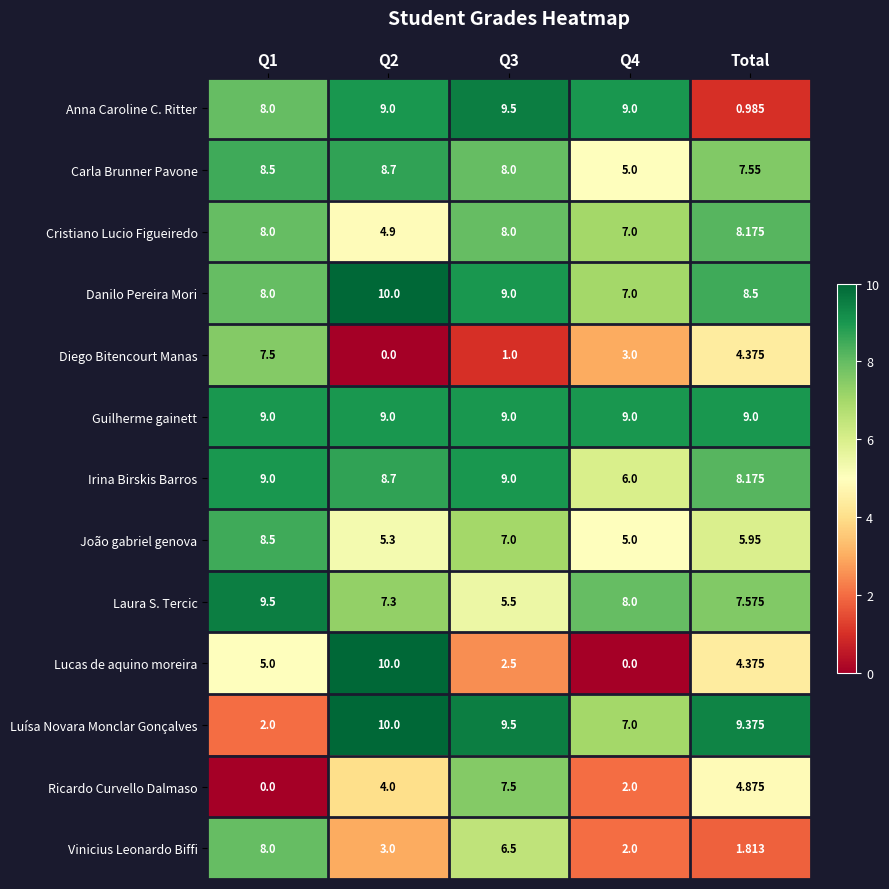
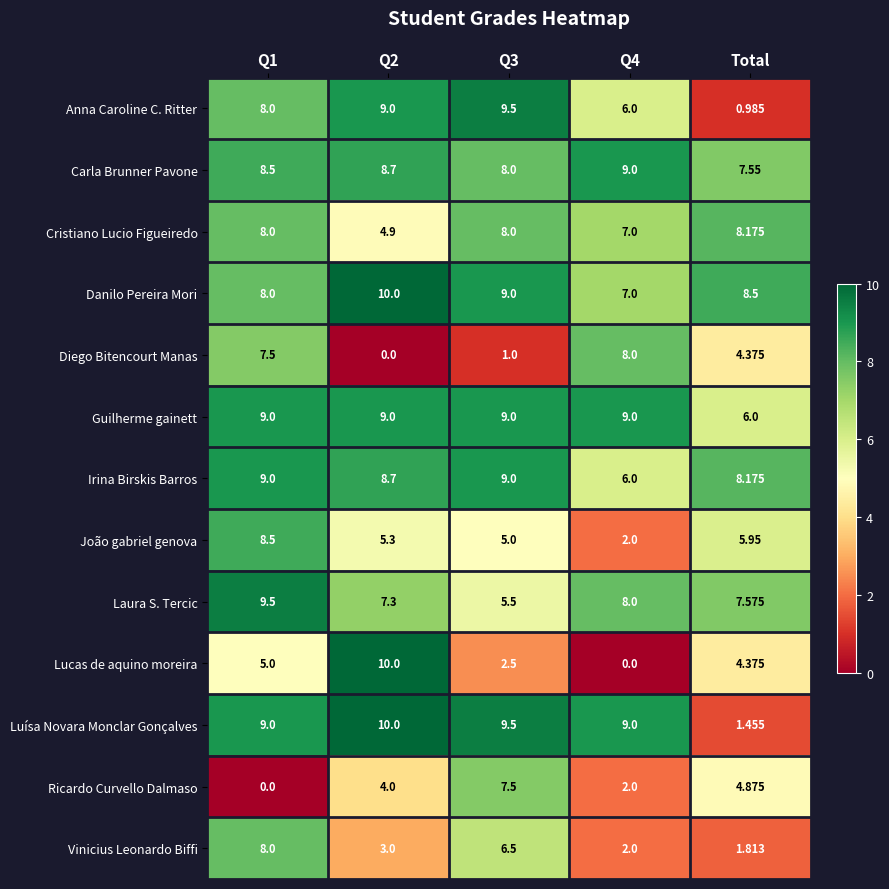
Anna Caroline C. Ritter, Q4: 9.0 -> 6.0
Carla Brunner Pavone, Q4: 5.0 -> 9.0
Diego Bitencourt Manas, Q4: 3.0 -> 8.0
Guilherme gainett, Total: 9.0 -> 6.0
João gabriel genova, Q3: 7.0 -> 5.0
João gabriel genova, Q4: 5.0 -> 2.0
Luísa Novara Monclar Gonçalves, Q1: 2.0 -> 9.0
Luísa Novara Monclar Gonçalves, Q4: 7.0 -> 9.0
Luísa Novara Monclar Gonçalves, Total: 9.375 -> 1.455
